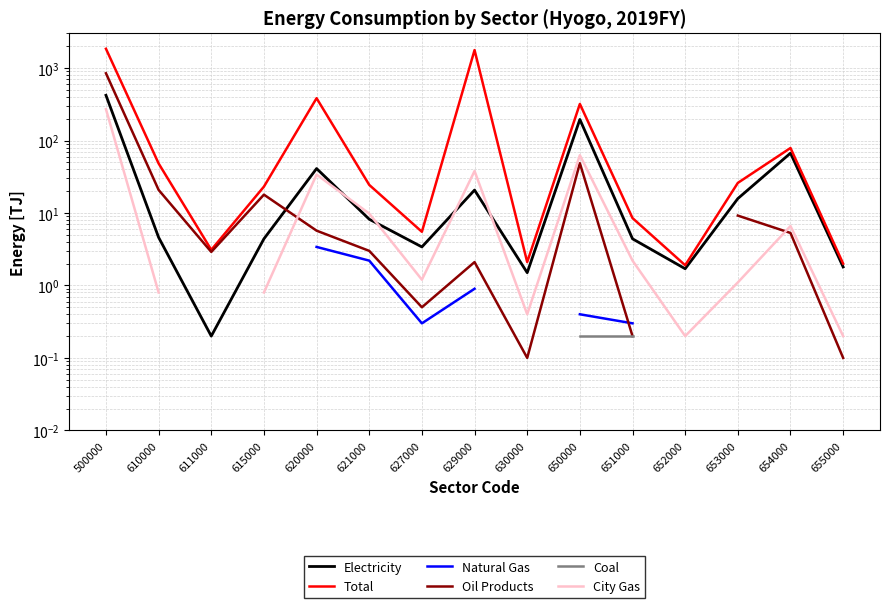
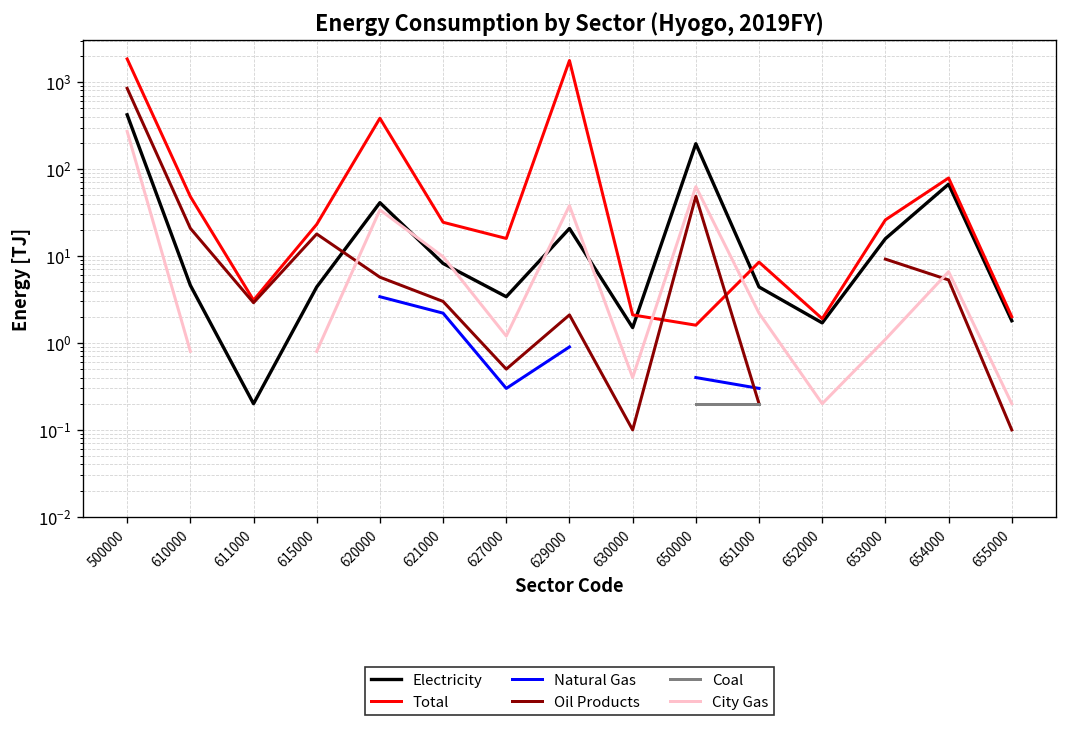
Total, 627000: 6 -> 16
Total, 650000: 300 -> 1.6
